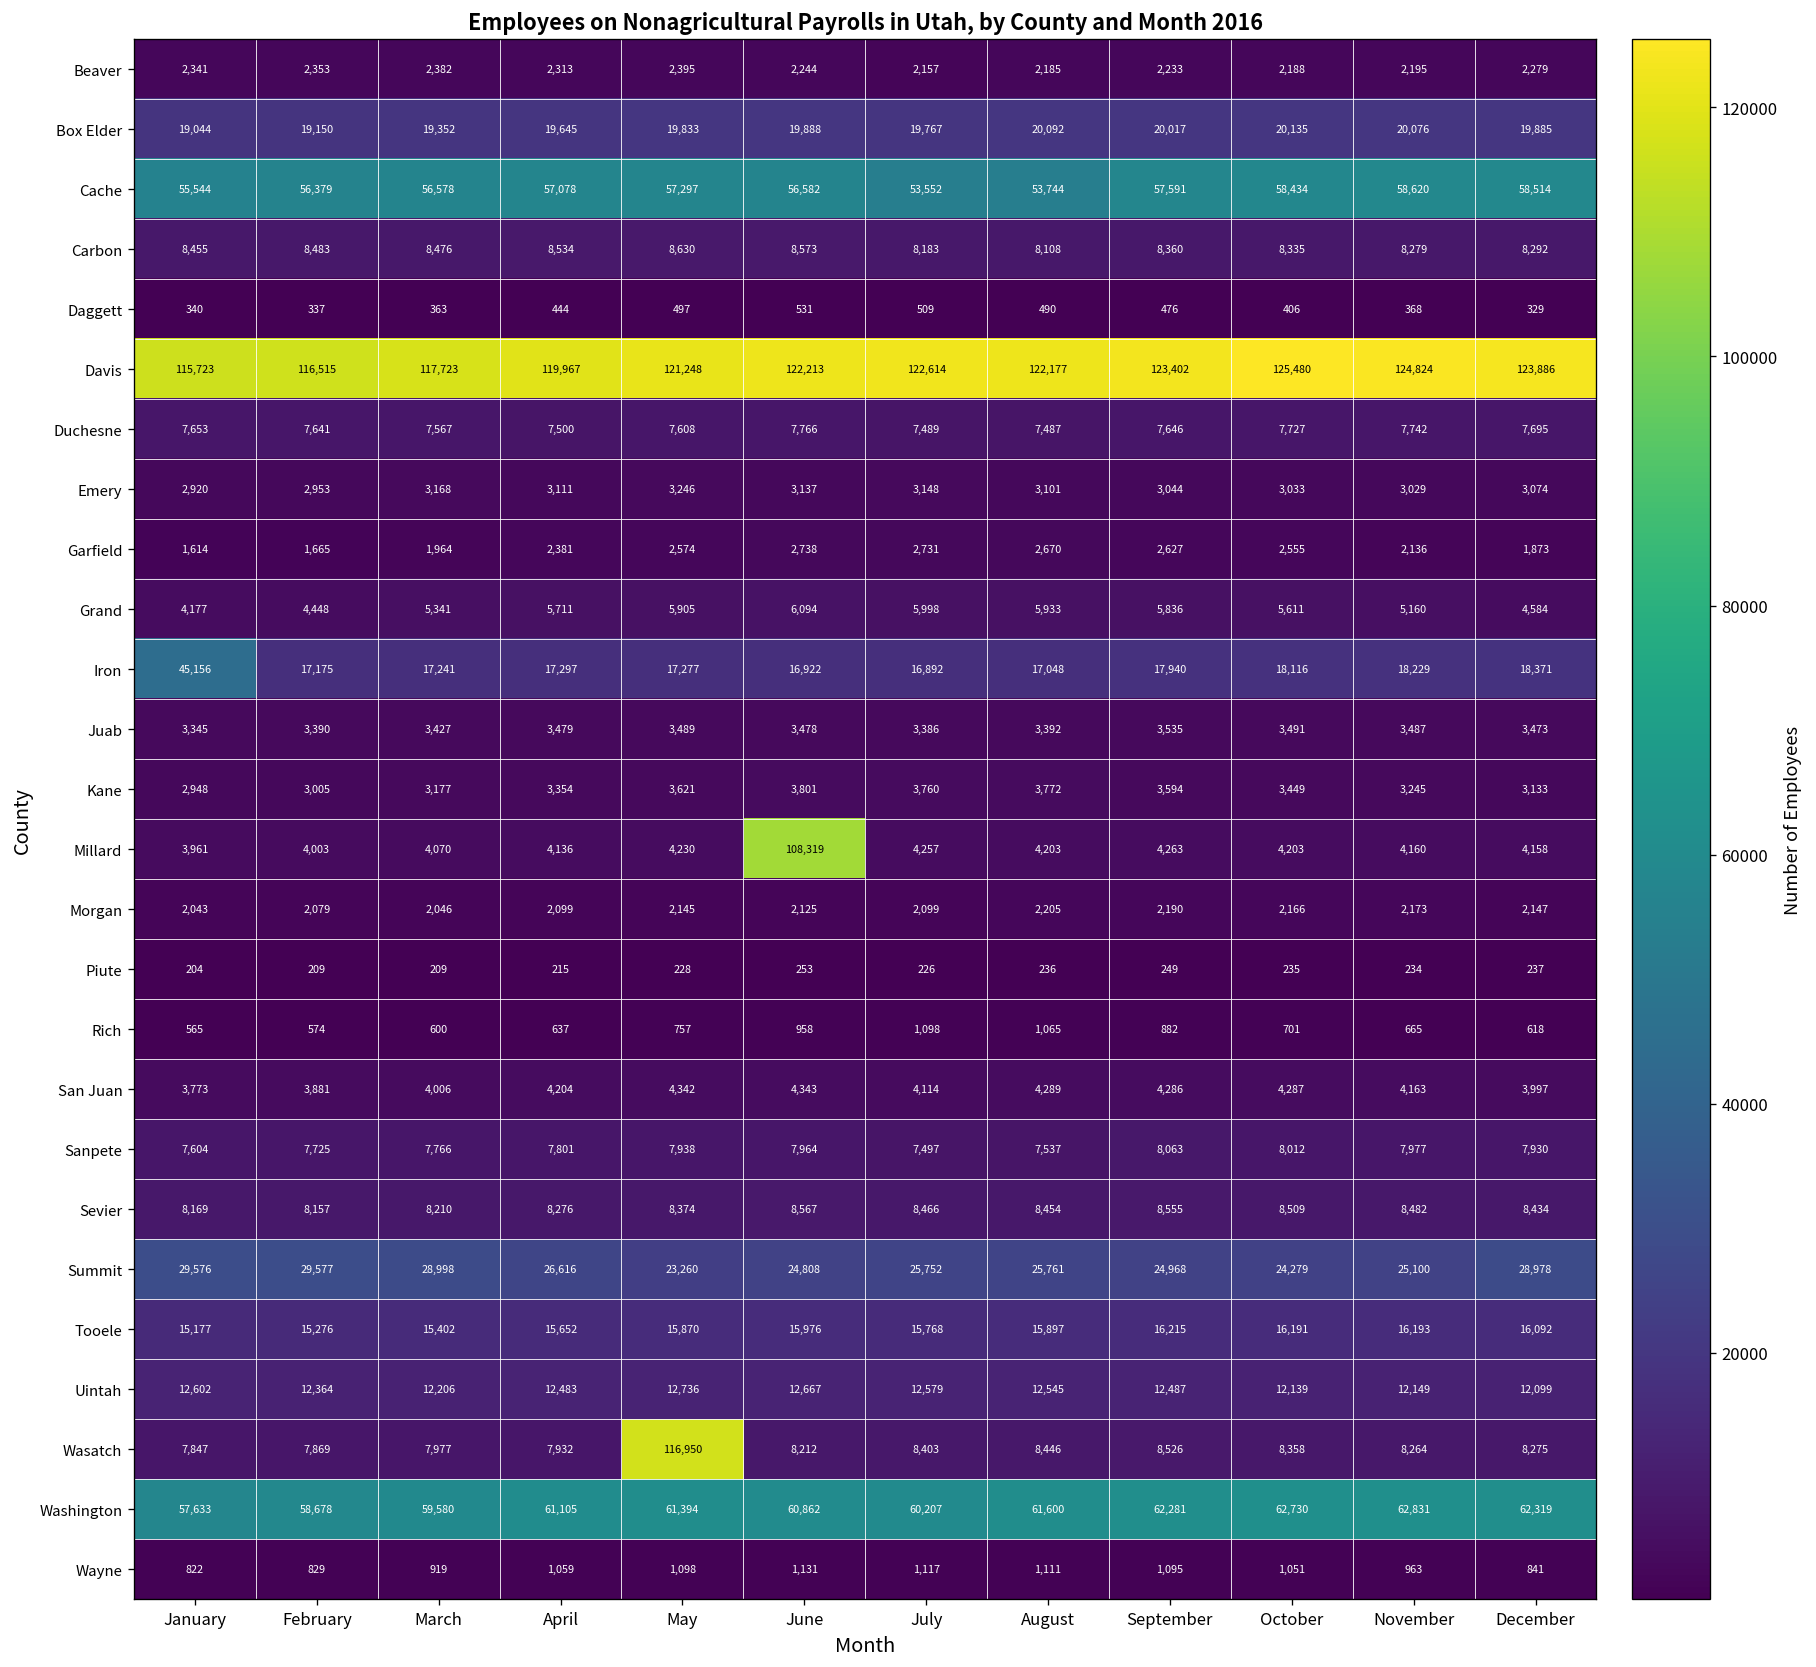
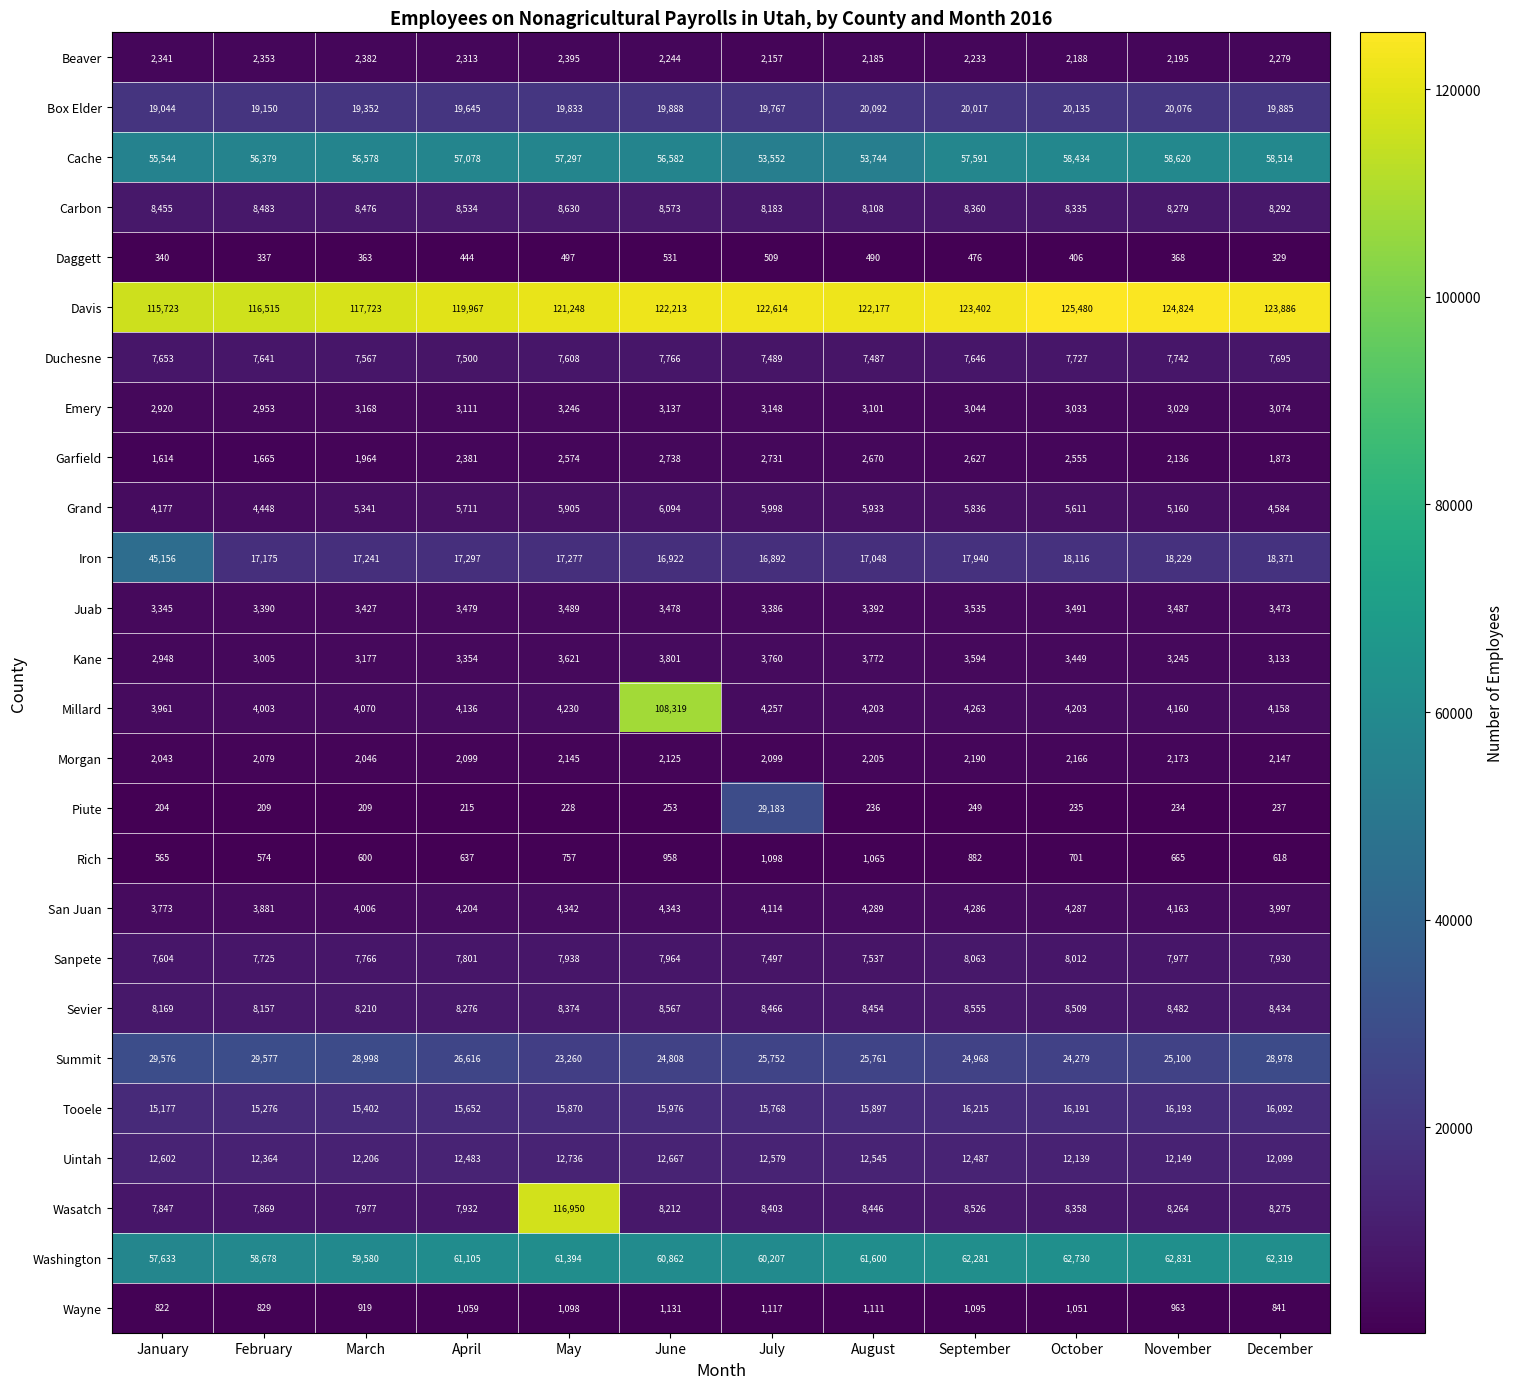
Piute, July: 226 -> 29,183
